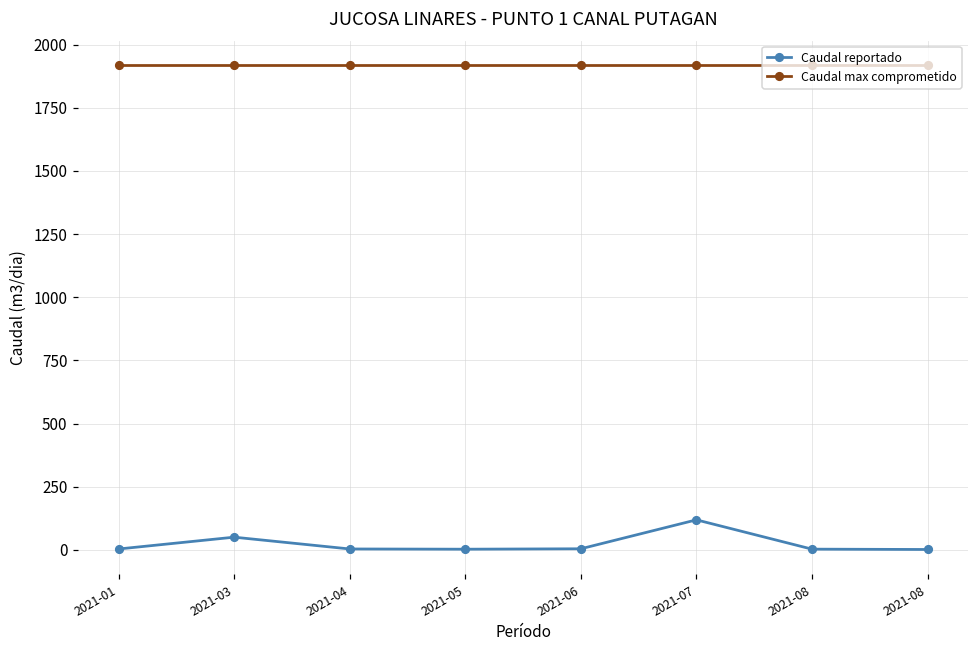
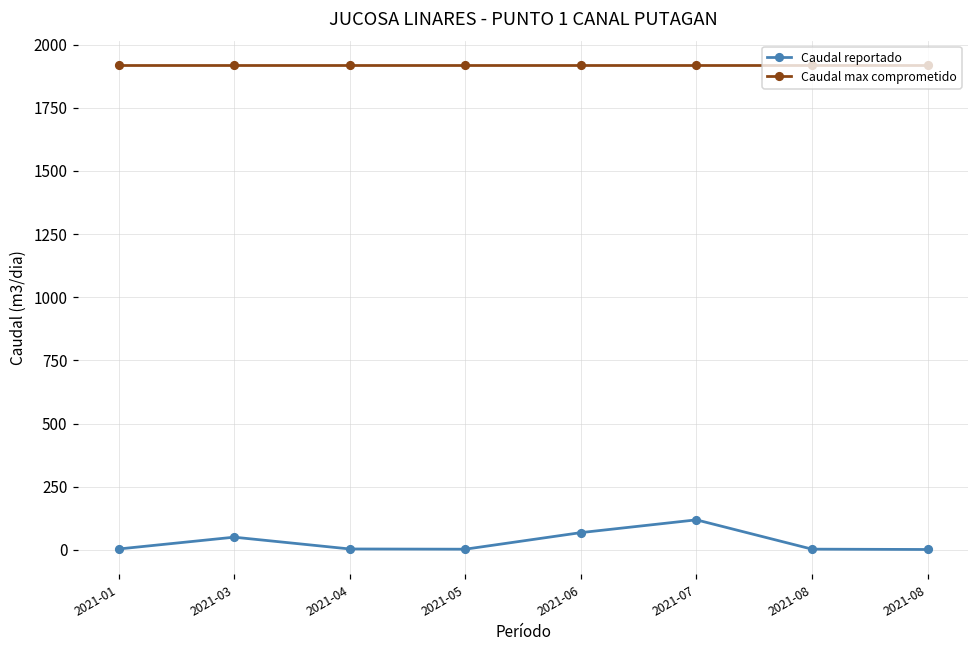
Caudal reportado, 2021-06: 0 -> 70
